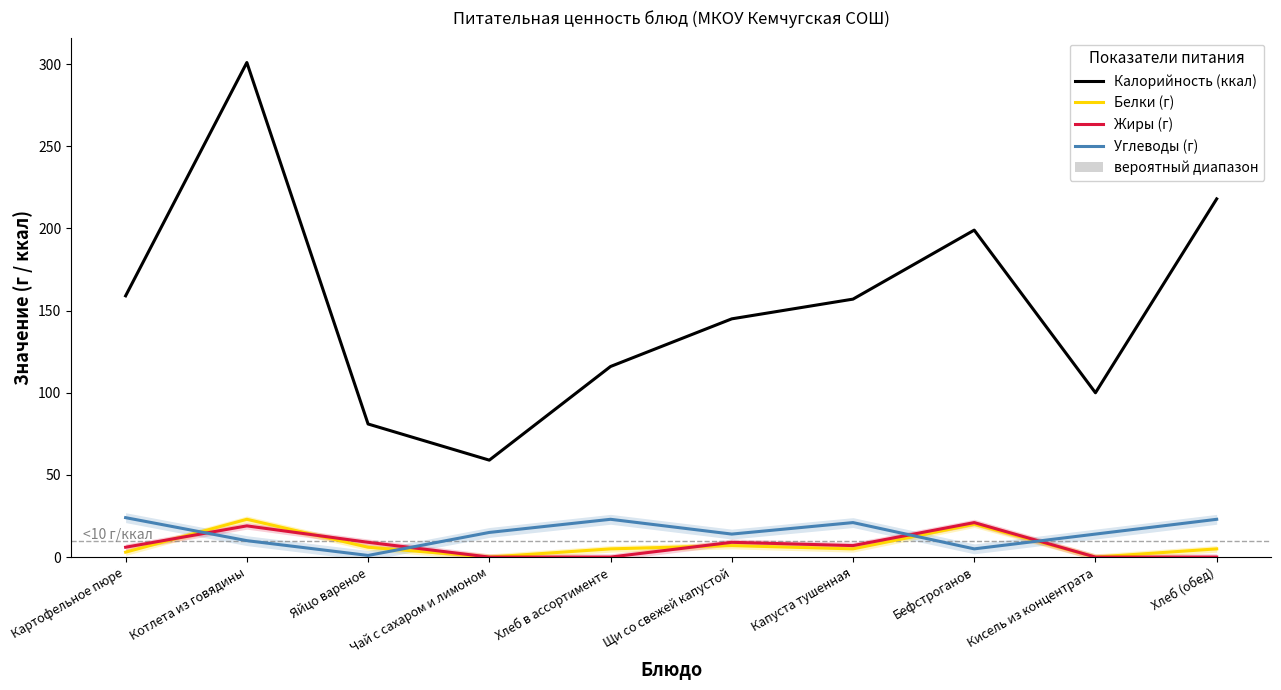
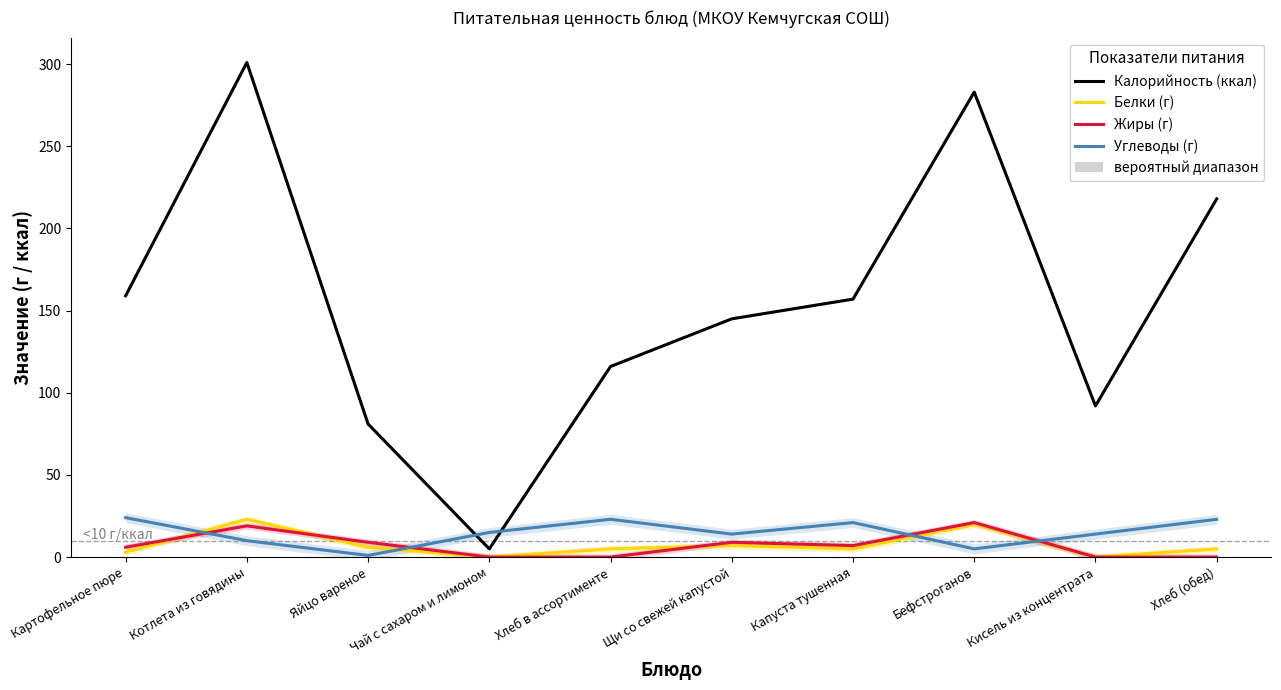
Калорийность (ккал), Чай с сахаром и лимоном: 59 -> 5
Калорийность (ккал), Бефстроганов: 199 -> 283
Калорийность (ккал), Кисель из концентрата: 100 -> 92
